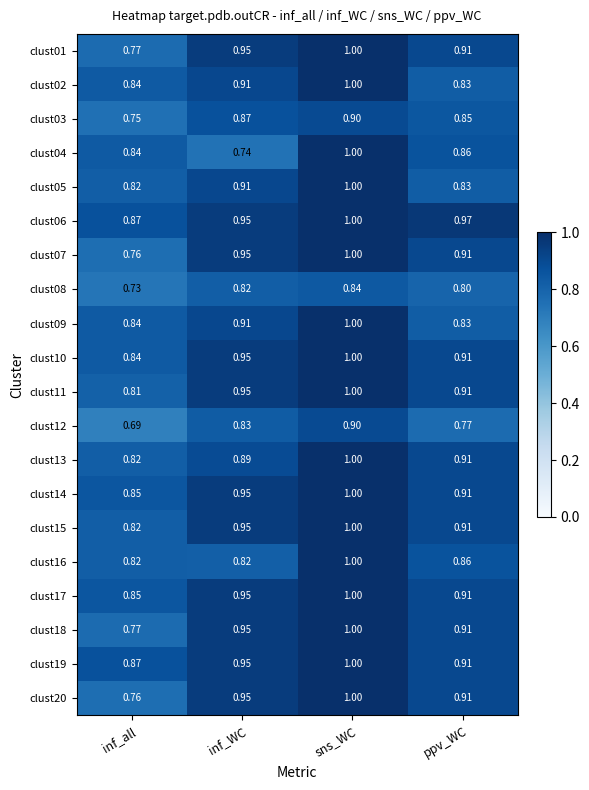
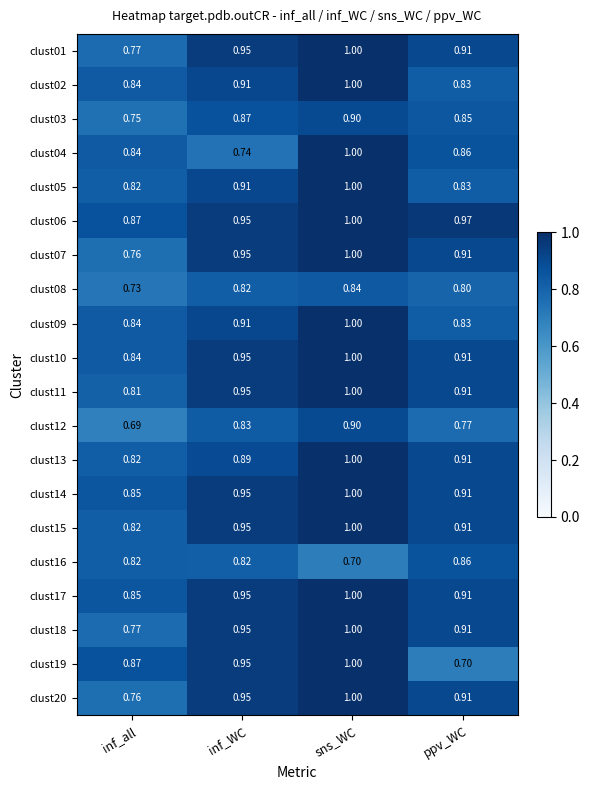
clust16, sns_WC: 1.00 -> 0.70
clust19, ppv_WC: 0.91 -> 0.70
